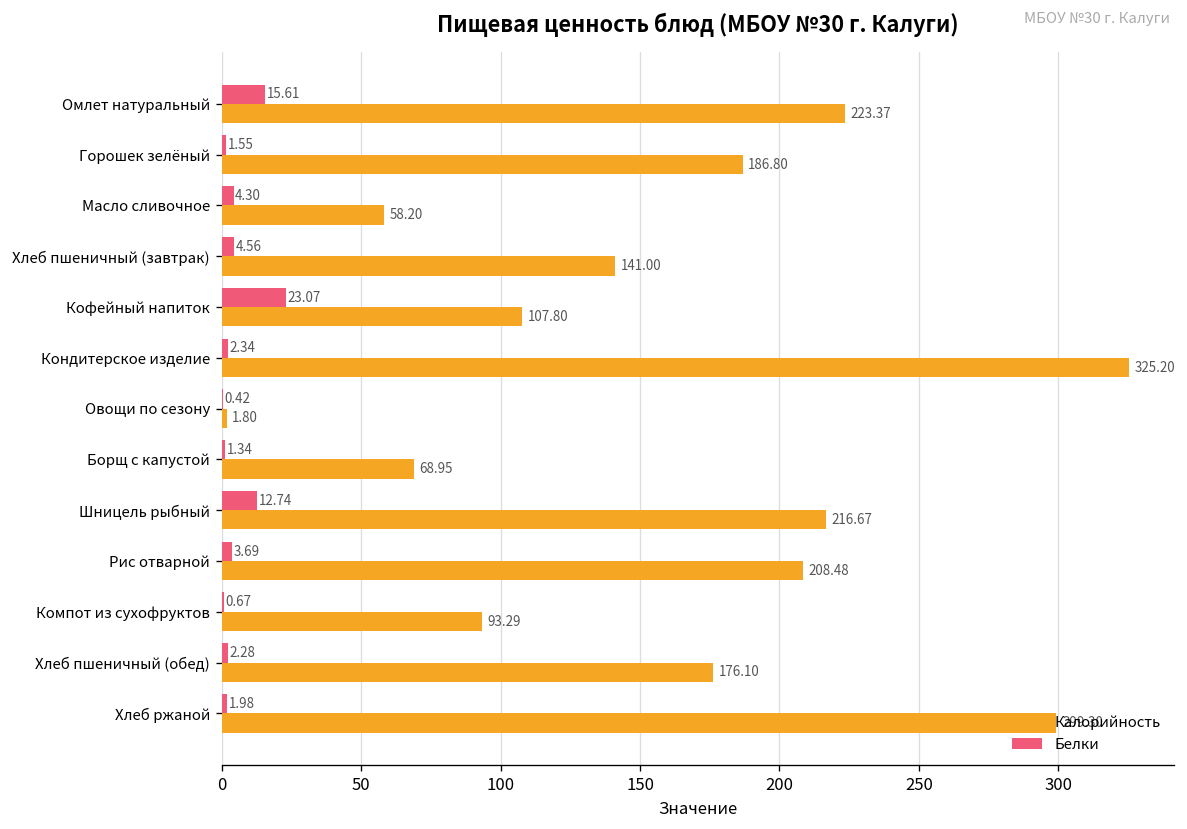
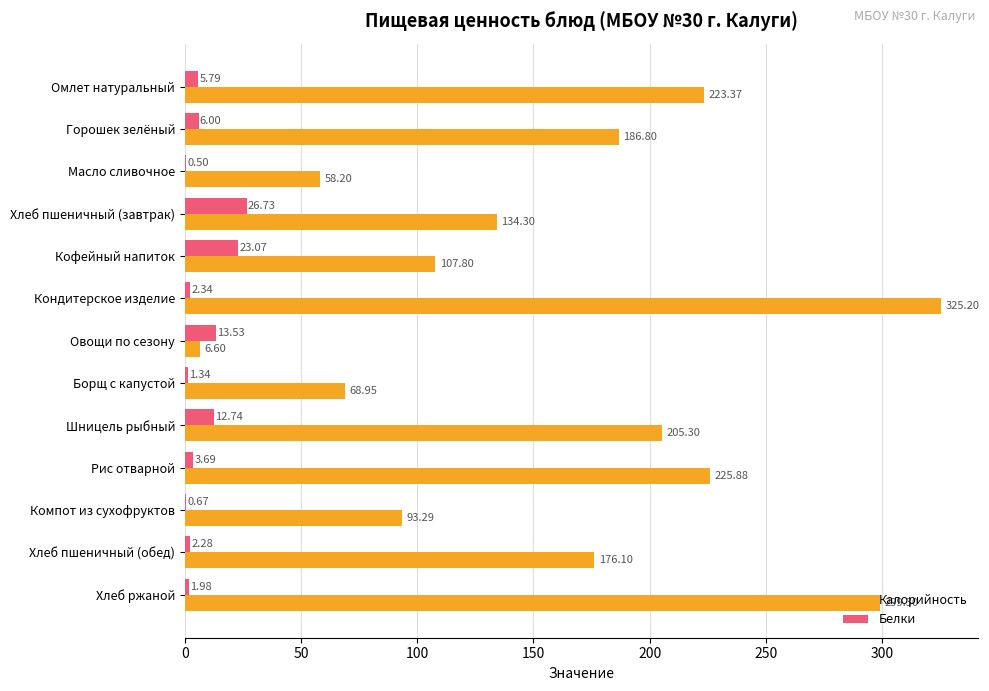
Белки, Омлет натуральный: 15.61 -> 5.79
Белки, Горошек зелёный: 1.55 -> 6.00
Белки, Масло сливочное: 4.30 -> 0.50
Белки, Хлеб пшеничный (завтрак): 4.56 -> 26.73
Калорийность, Хлеб пшеничный (завтрак): 141.00 -> 134.30
Белки, Овощи по сезону: 0.42 -> 13.53
Калорийность, Овощи по сезону: 1.80 -> 6.60
Калорийность, Шницель рыбный: 216.67 -> 205.30
Калорийность, Рис отварной: 208.48 -> 225.88
